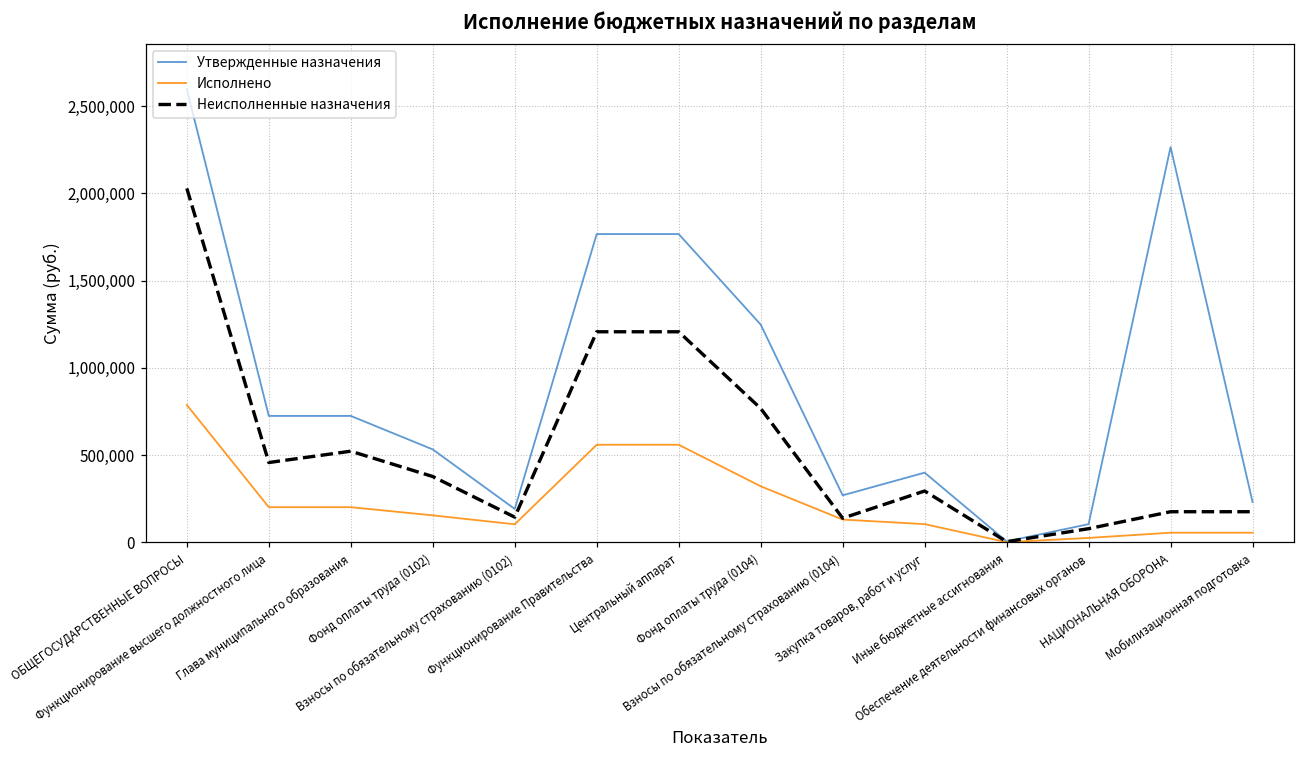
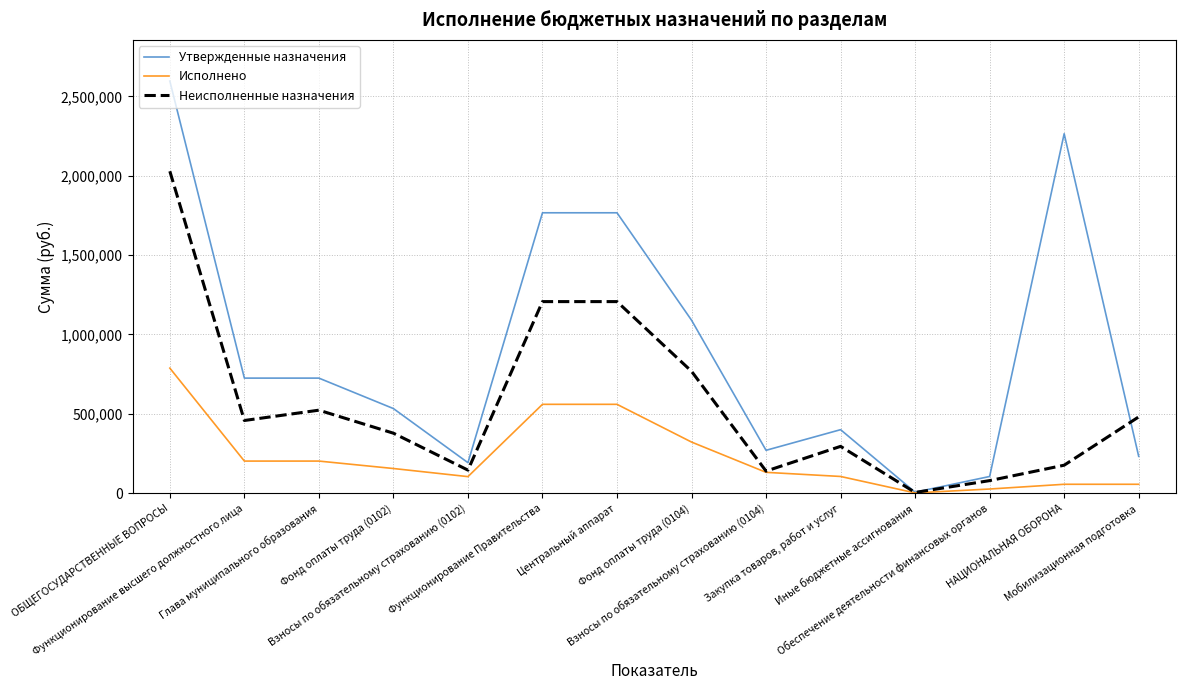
Утвержденные назначения, Фонд оплаты труда (0104): 1,250,000 -> 1,090,000
Неисполненные назначения, Мобилизационная подготовка: 180,000 -> 480,000
